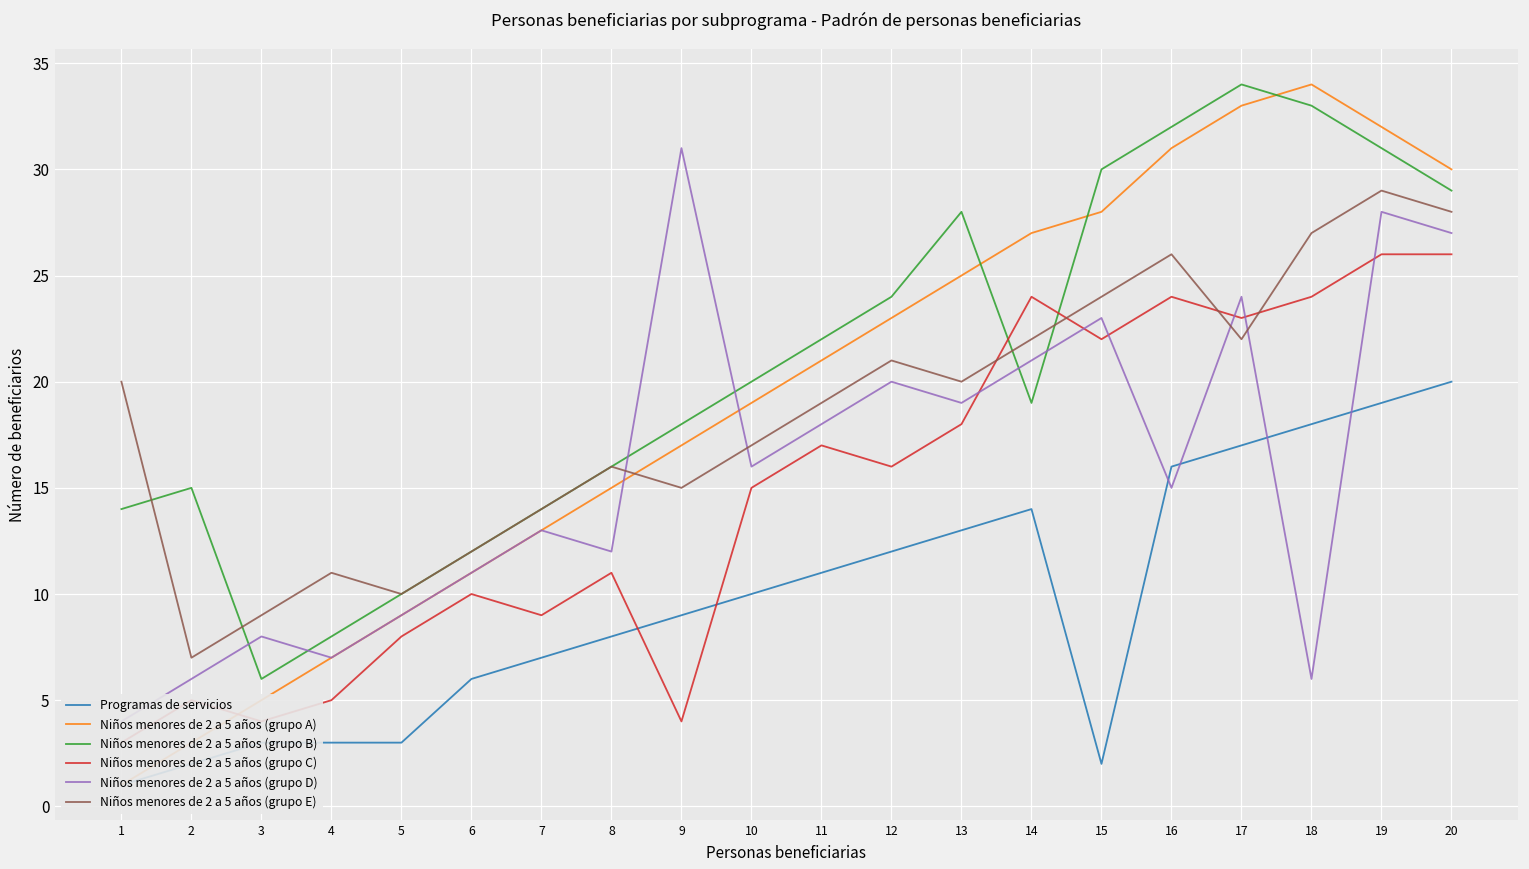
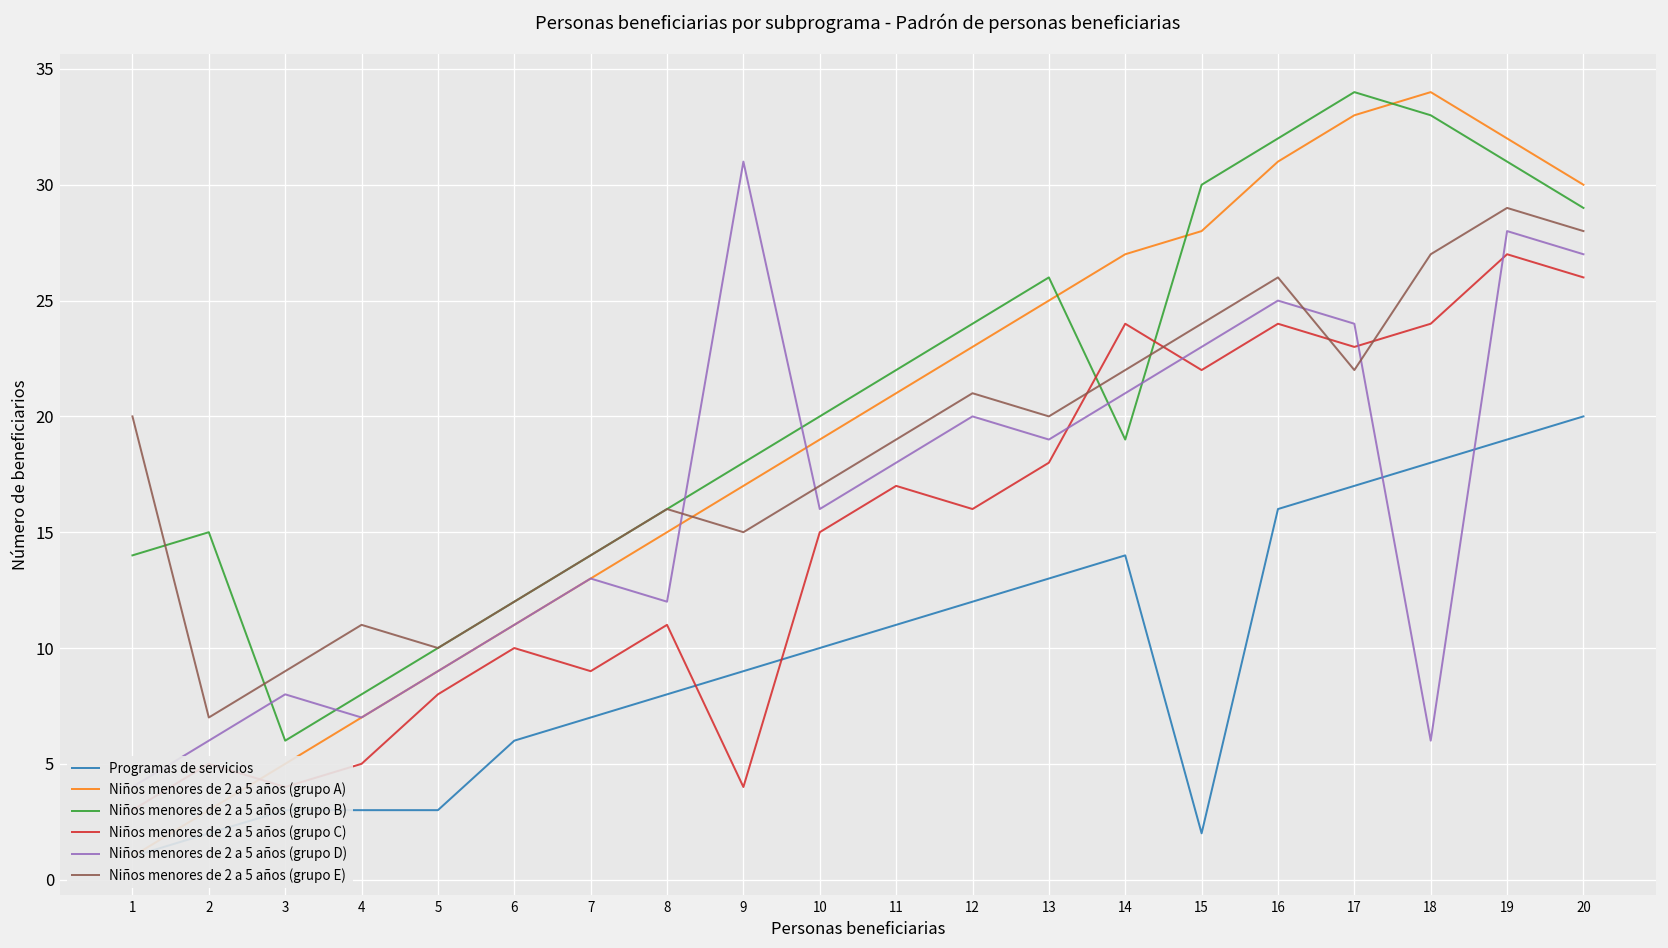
Niños menores de 2 a 5 años (grupo B), 13: 28 -> 26
Niños menores de 2 a 5 años (grupo D), 16: 15 -> 25
Niños menores de 2 a 5 años (grupo C), 19: 26 -> 27
